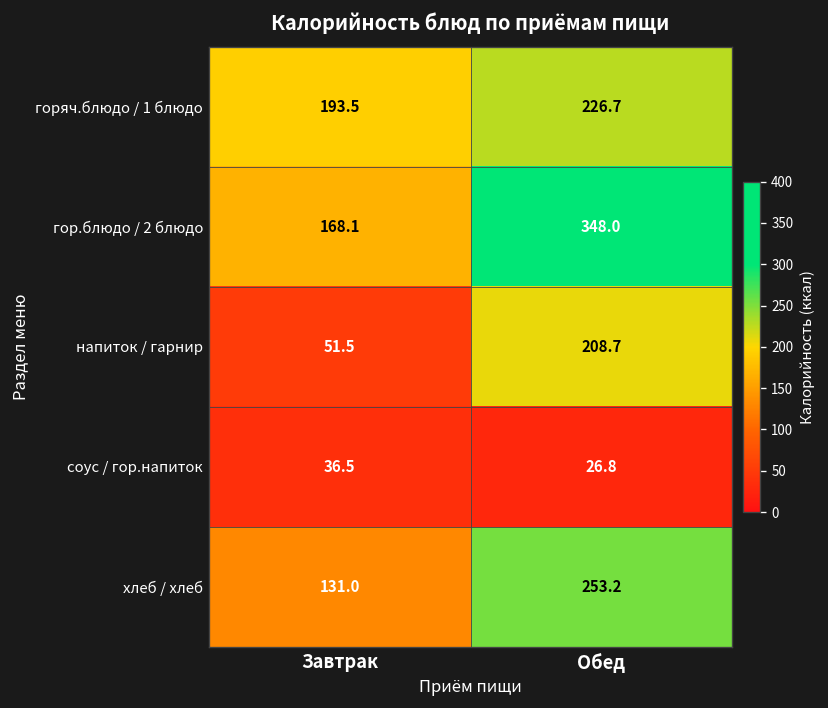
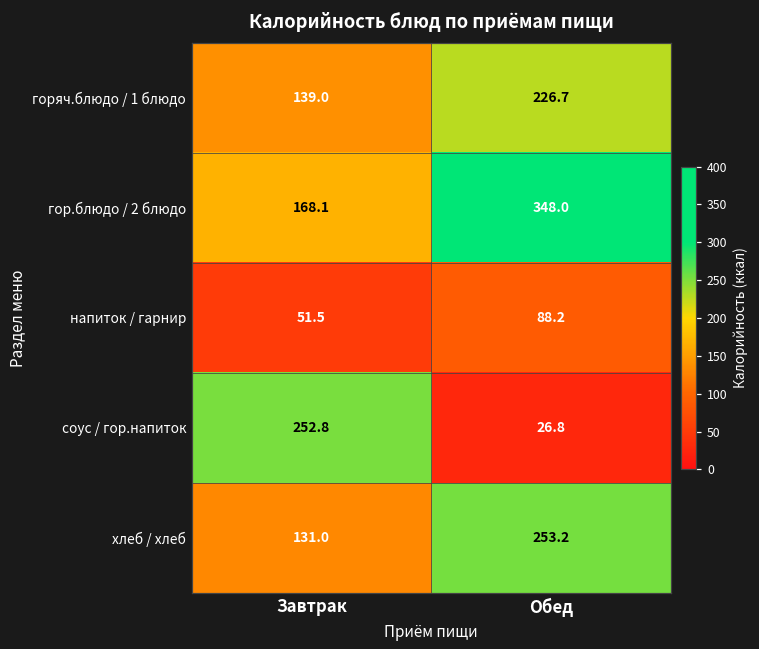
горяч.блюдо / 1 блюдо, Завтрак: 193.5 -> 139.0
напиток / гарнир, Обед: 208.7 -> 88.2
соус / гор.напиток, Завтрак: 36.5 -> 252.8
